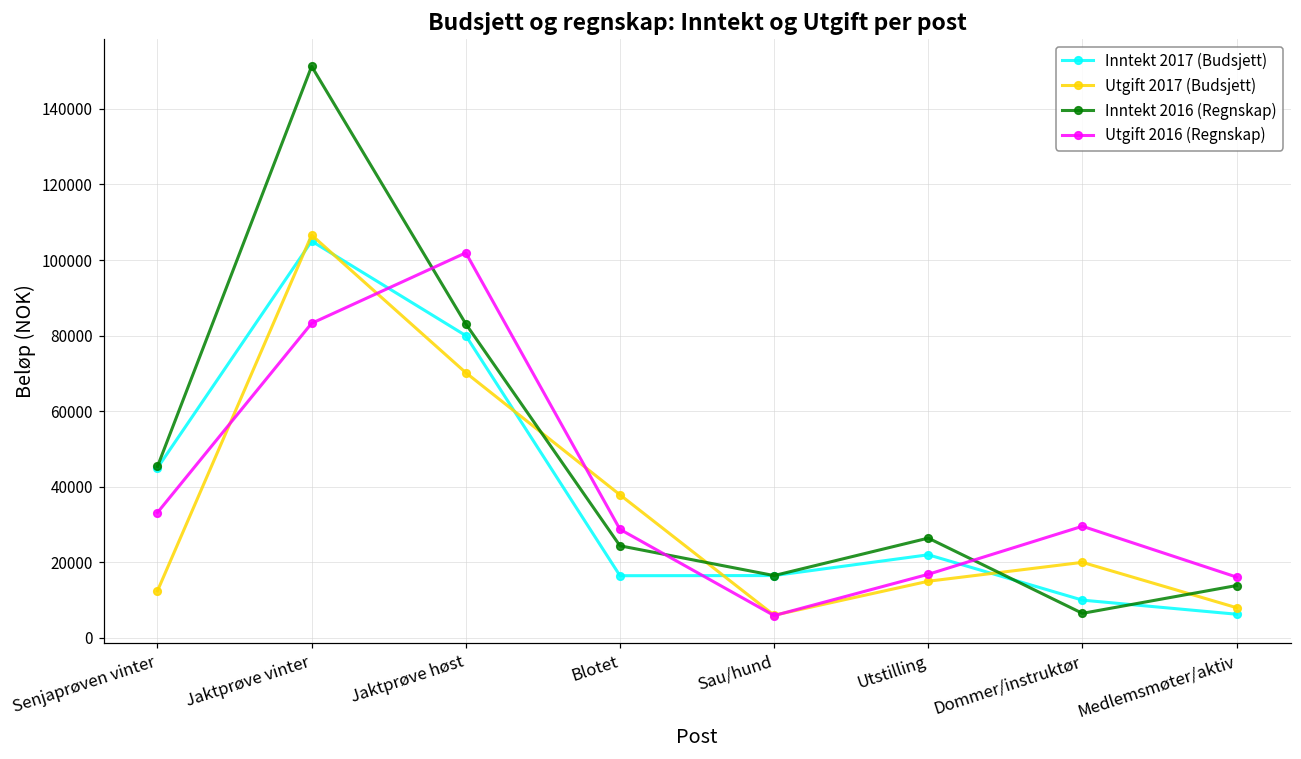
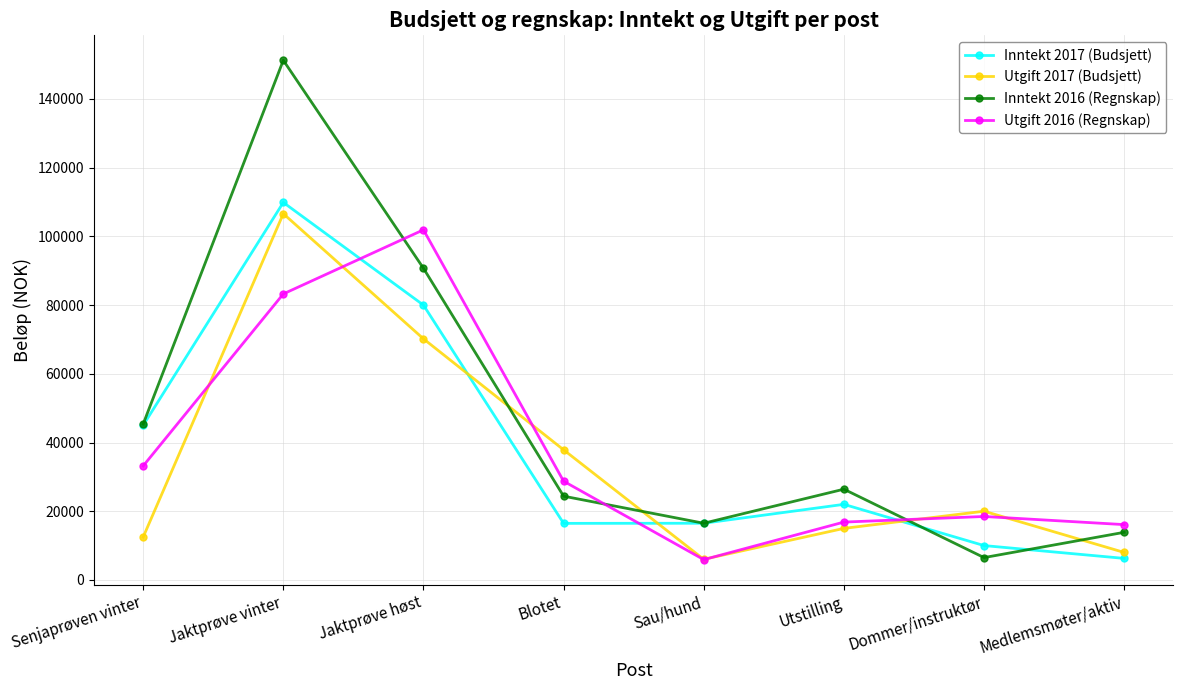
Inntekt 2017 (Budsjett), Jaktprøve vinter: 105000 -> 110000
Inntekt 2016 (Regnskap), Jaktprøve høst: 83000 -> 91000
Utgift 2016 (Regnskap), Dommer/instruktør: 30000 -> 18000
